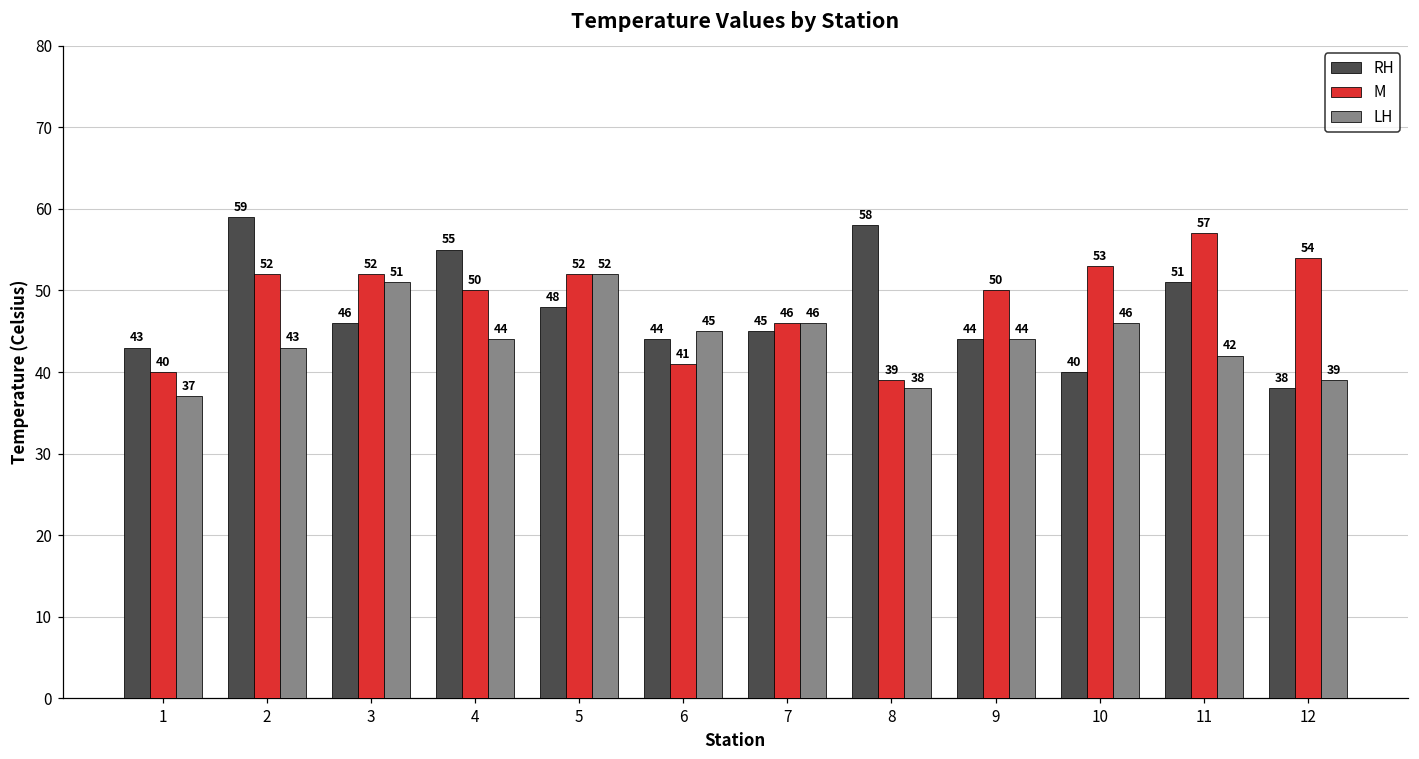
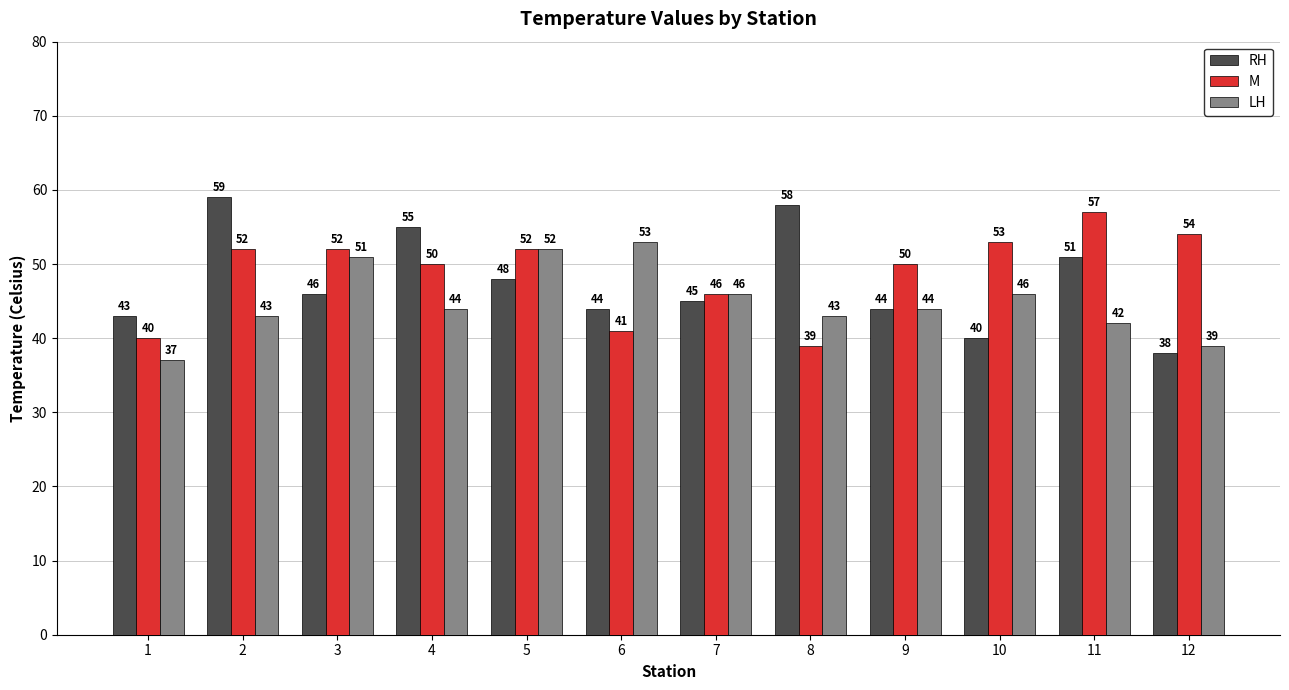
LH, 6: 45 -> 53
LH, 8: 38 -> 43
